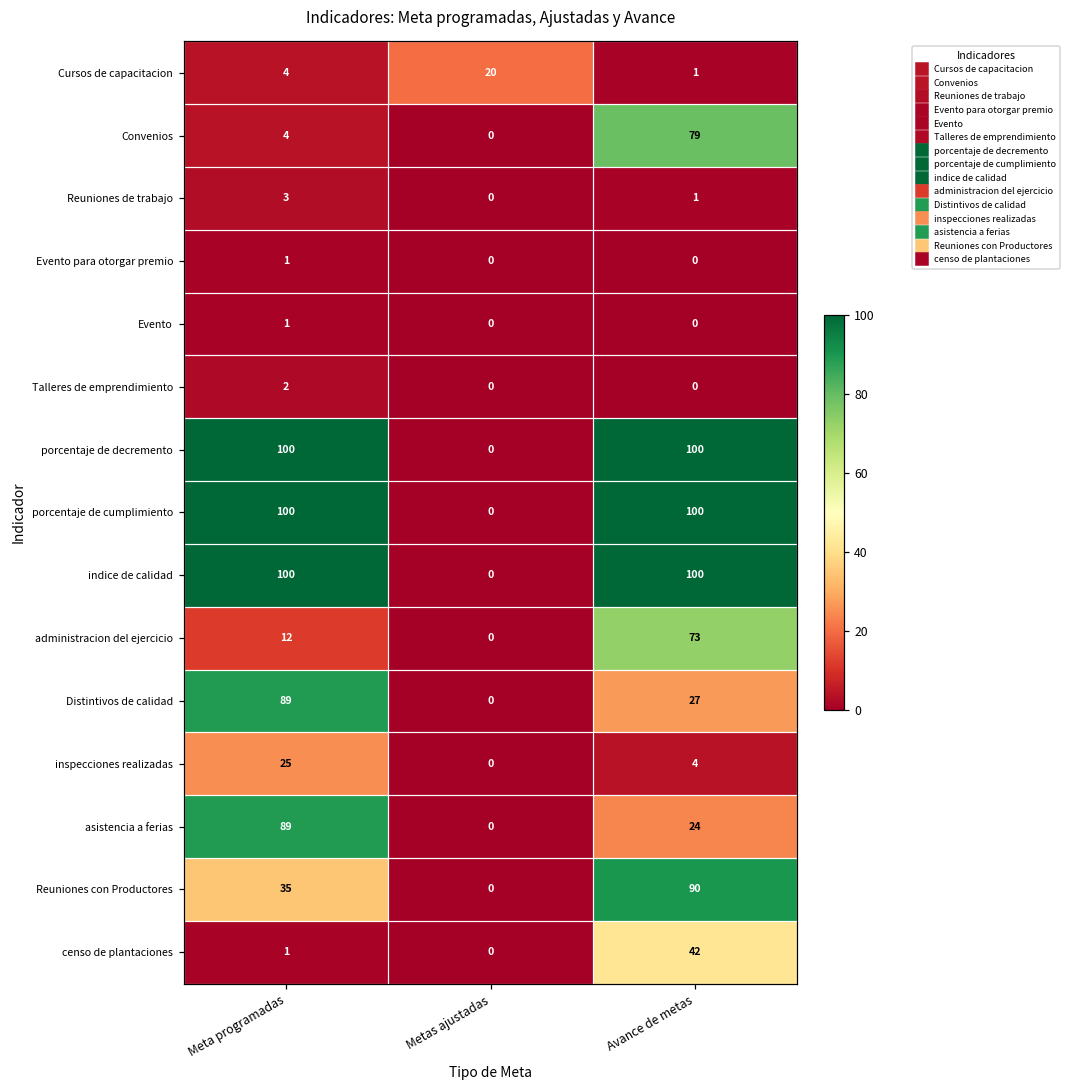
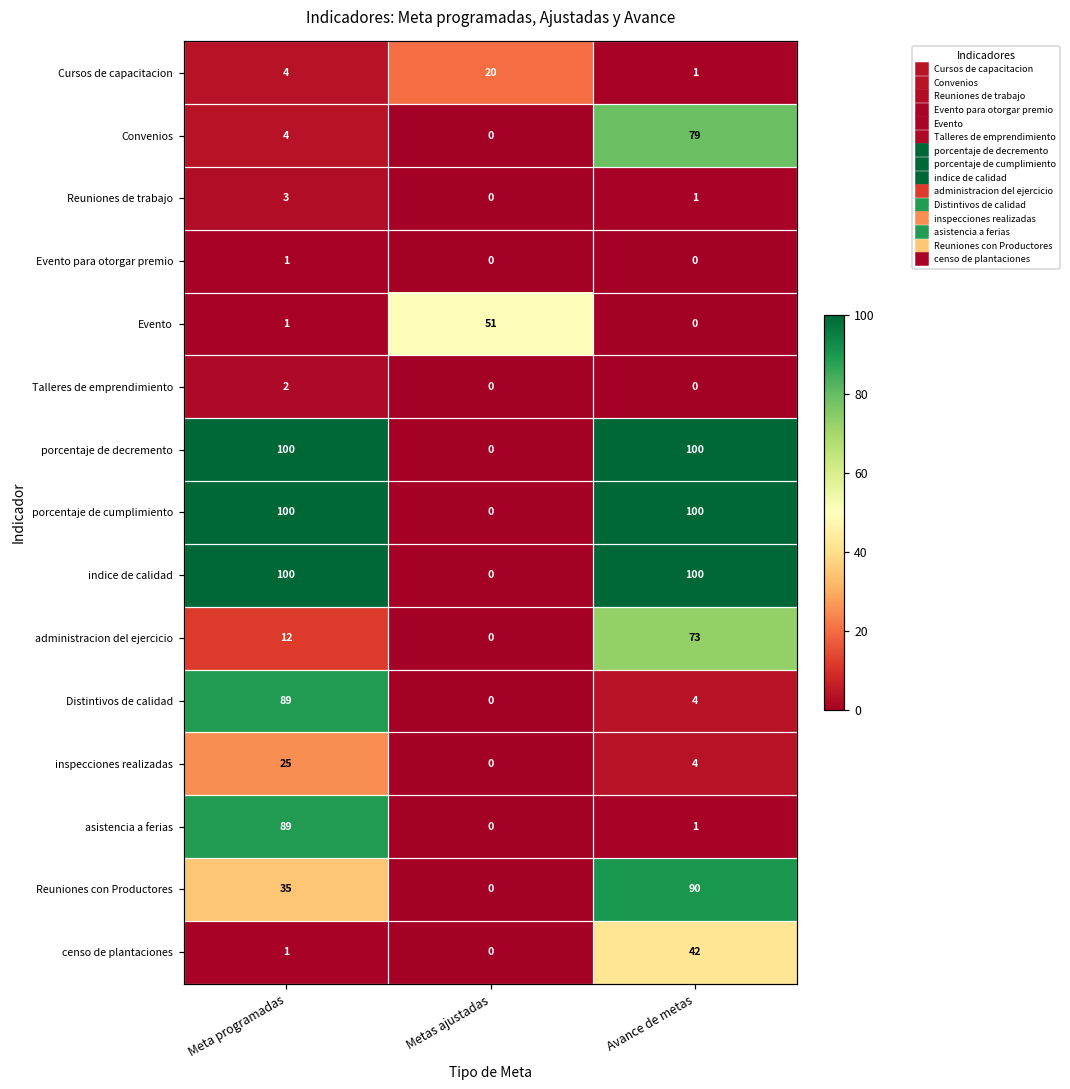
Evento, Metas ajustadas: 0 -> 51
Distintivos de calidad, Avance de metas: 27 -> 4
asistencia a ferias, Avance de metas: 24 -> 1
